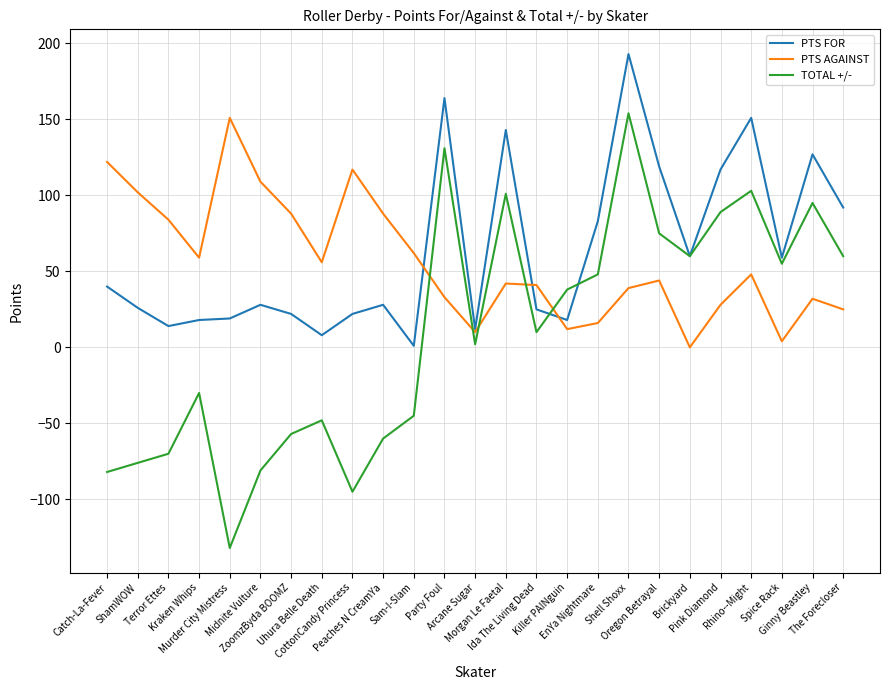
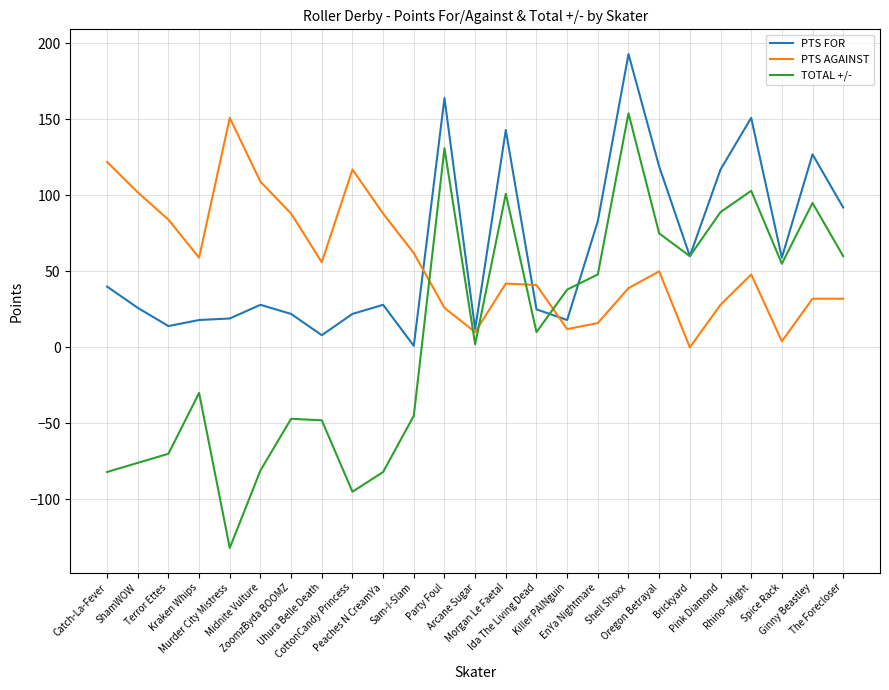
TOTAL +/-, ZoomzByda BOOMZ: -57 -> -47
TOTAL +/-, Peaches N CreamYa: -60 -> -82
PTS AGAINST, Party Foul: 33 -> 26
PTS AGAINST, Oregon Betrayal: 44 -> 50
PTS AGAINST, The Forecloser: 25 -> 32
